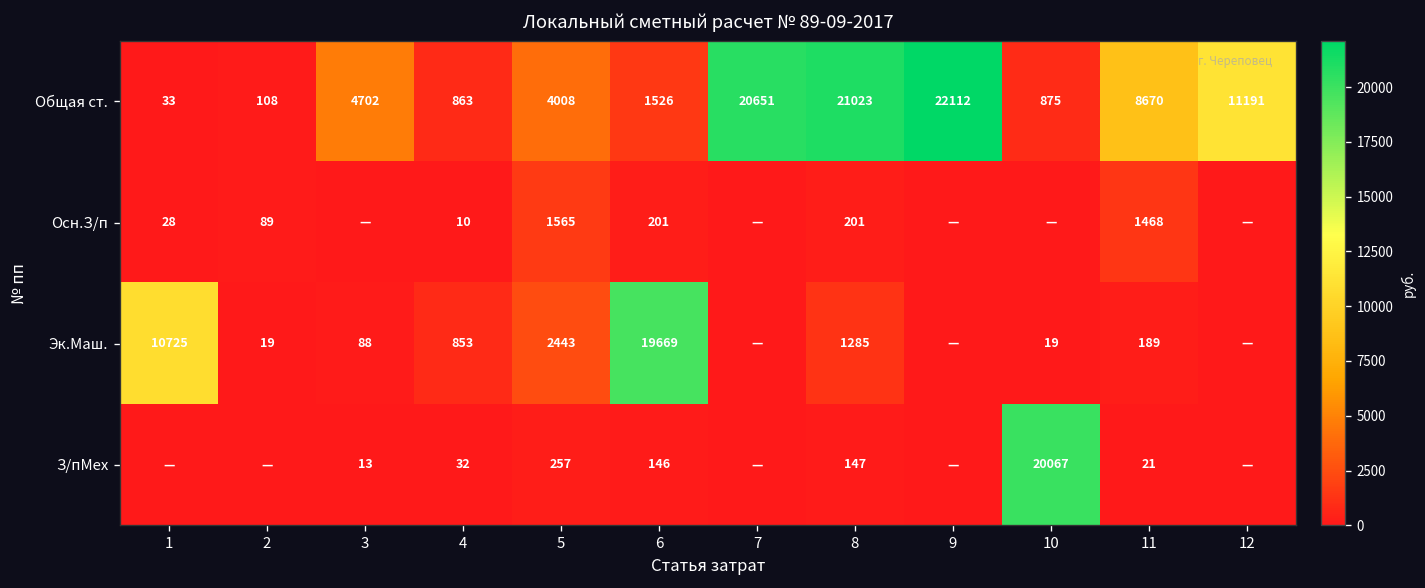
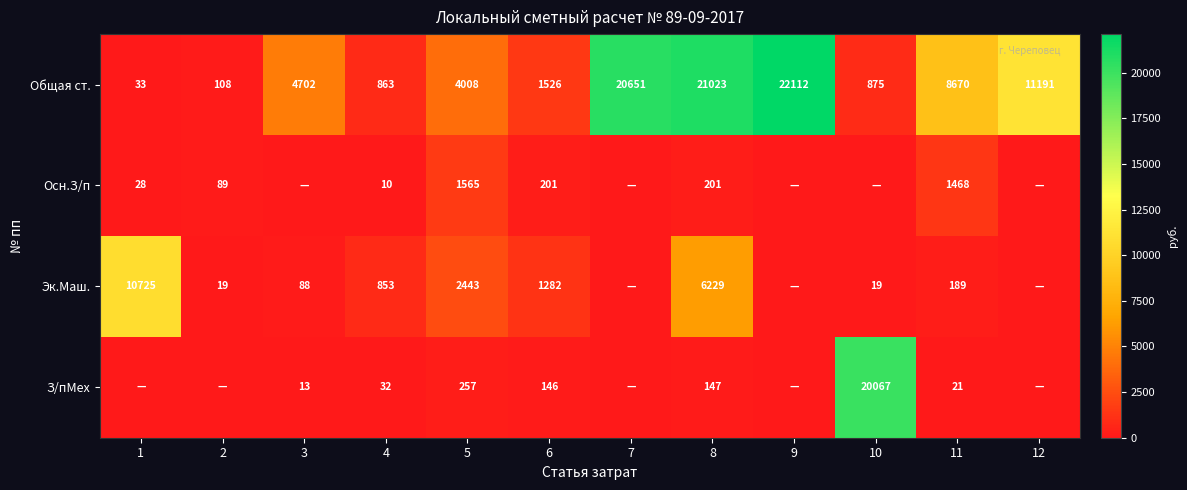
Эк.Маш., 6: 19669 -> 1282
Эк.Маш., 8: 1285 -> 6229
